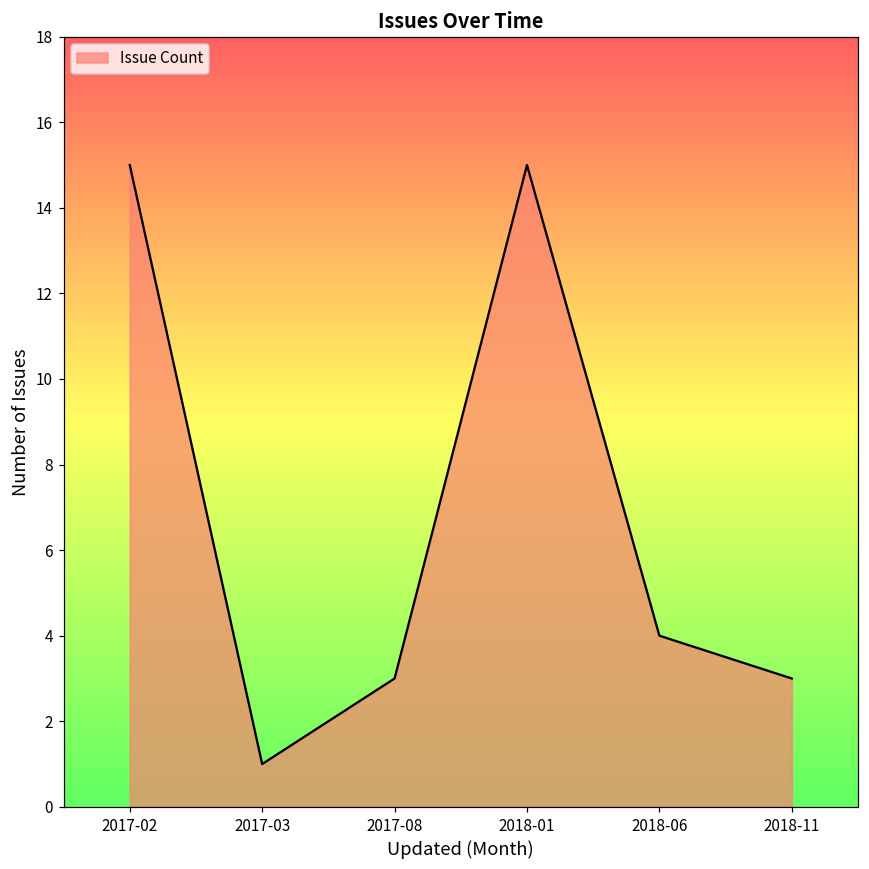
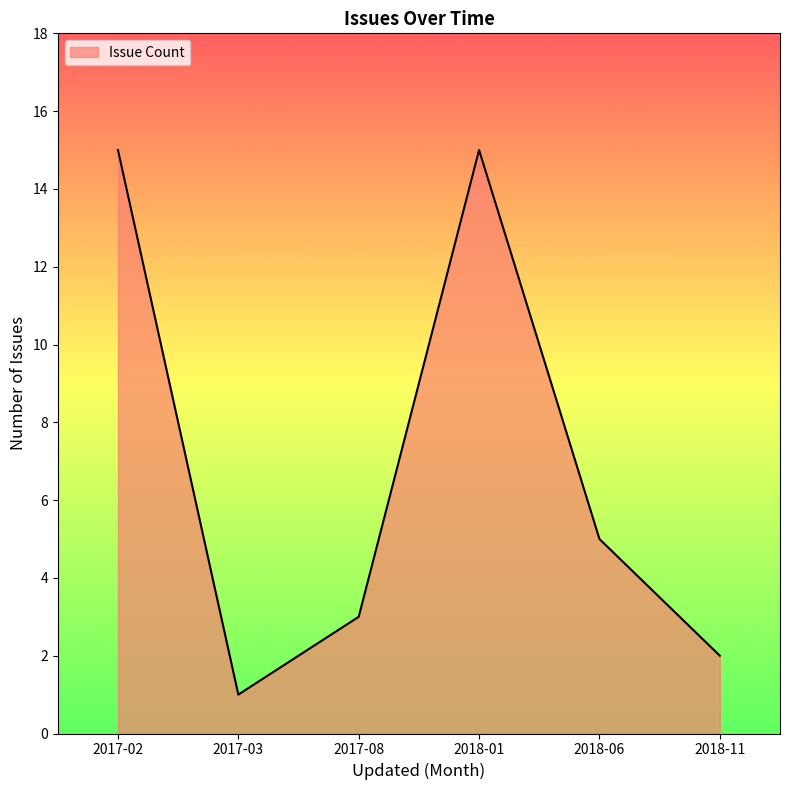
2018-06: 4 -> 5
2018-11: 3 -> 2
